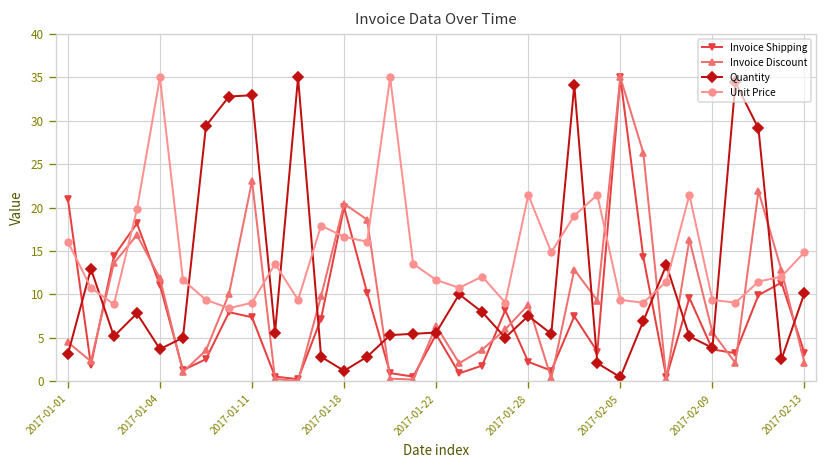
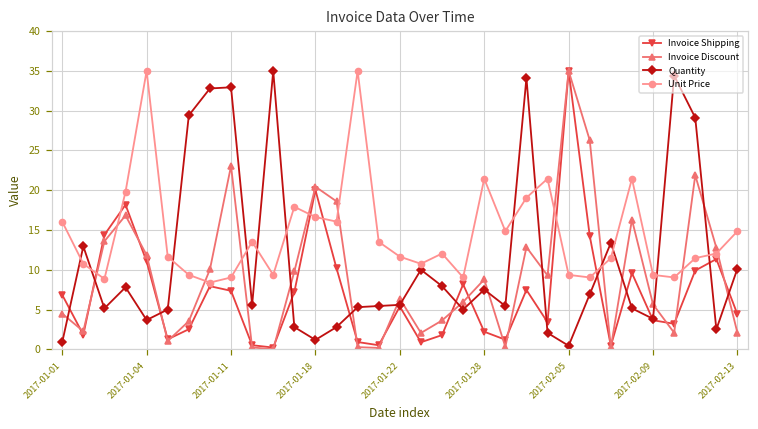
Invoice Shipping, 2017-01-01: 21 -> 7
Quantity, 2017-01-01: 3 -> 1
Invoice Shipping, 2017-02-13: 3 -> 4
